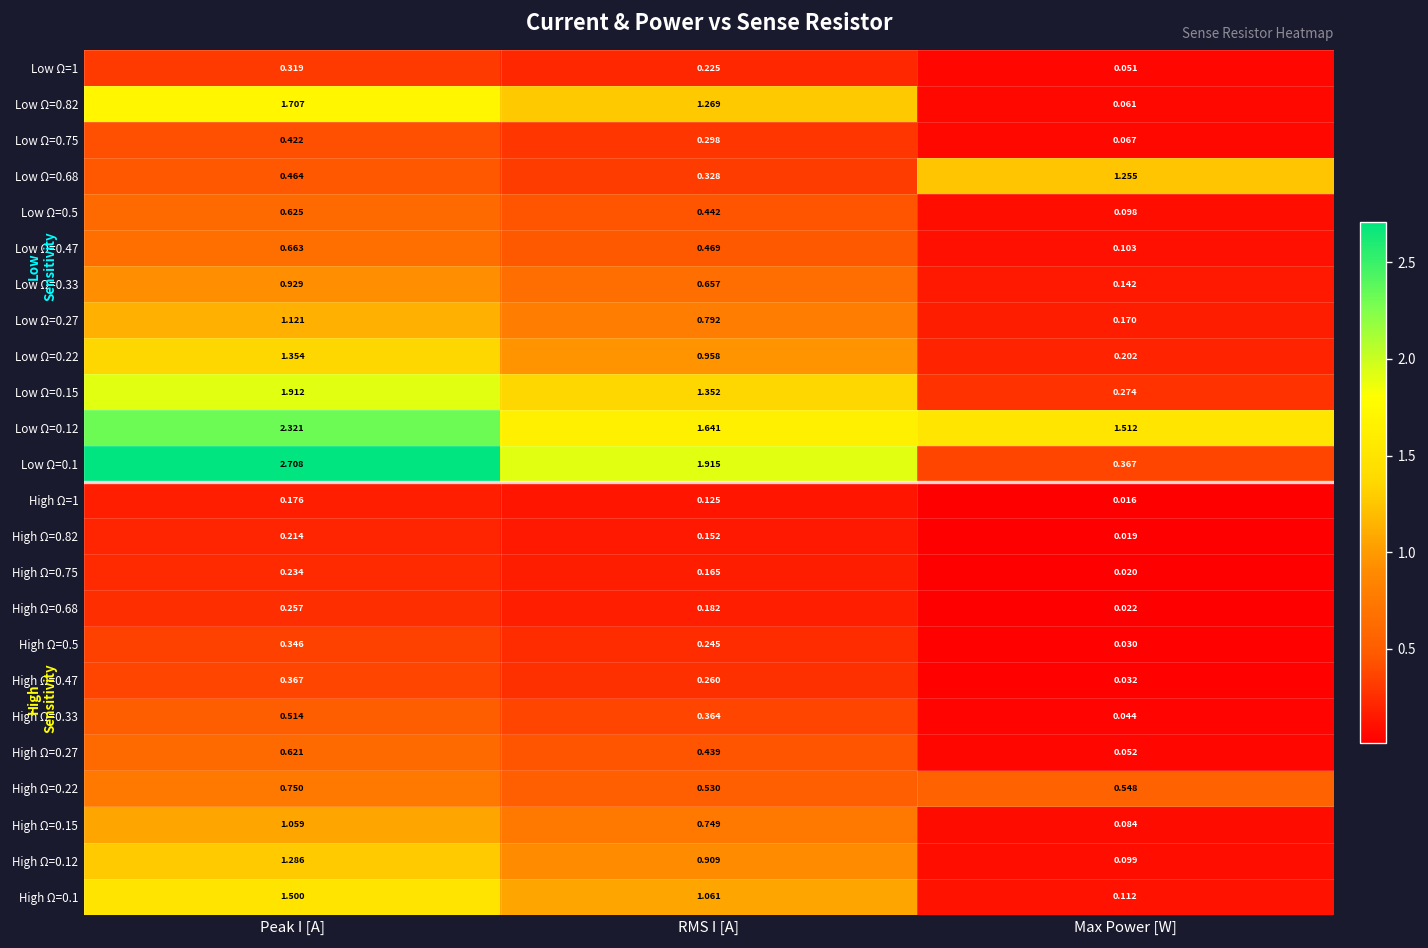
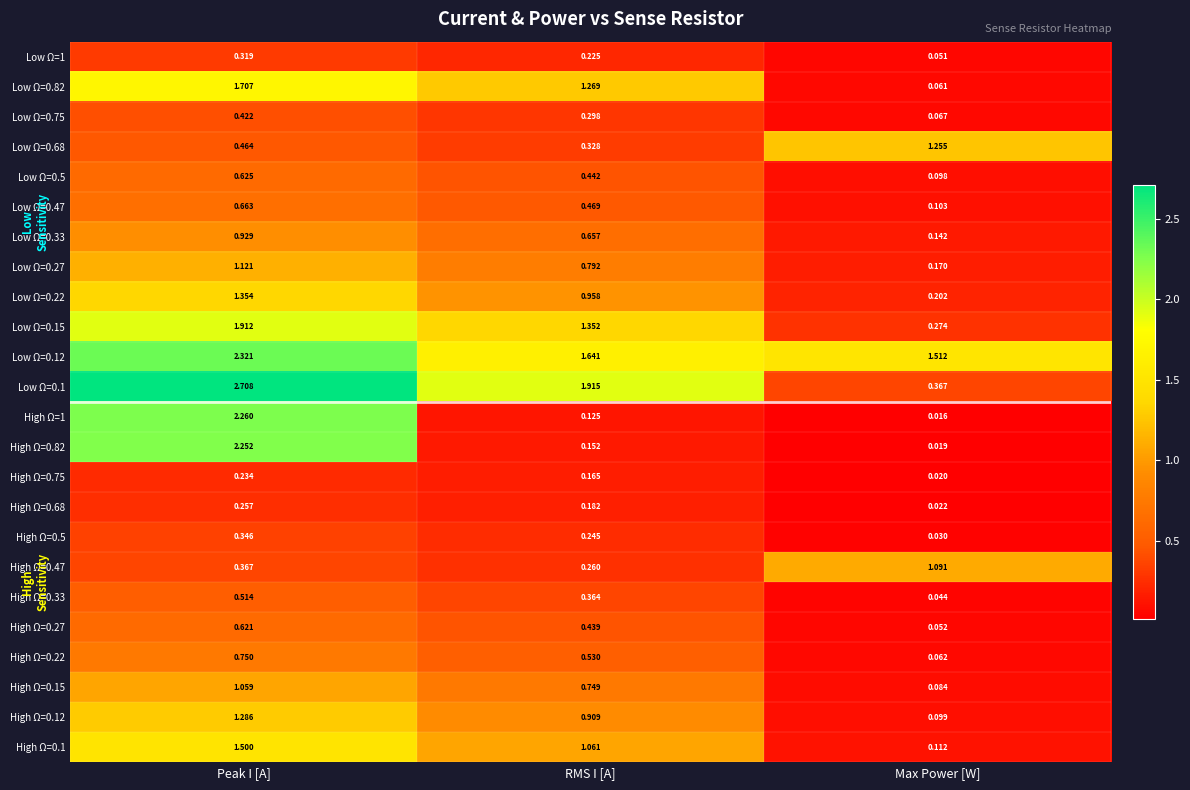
High Ω=1, Peak I [A]: 0.176 -> 2.260
High Ω=0.82, Peak I [A]: 0.214 -> 2.252
High Ω=0.47, Max Power [W]: 0.032 -> 1.091
High Ω=0.22, Max Power [W]: 0.548 -> 0.062
